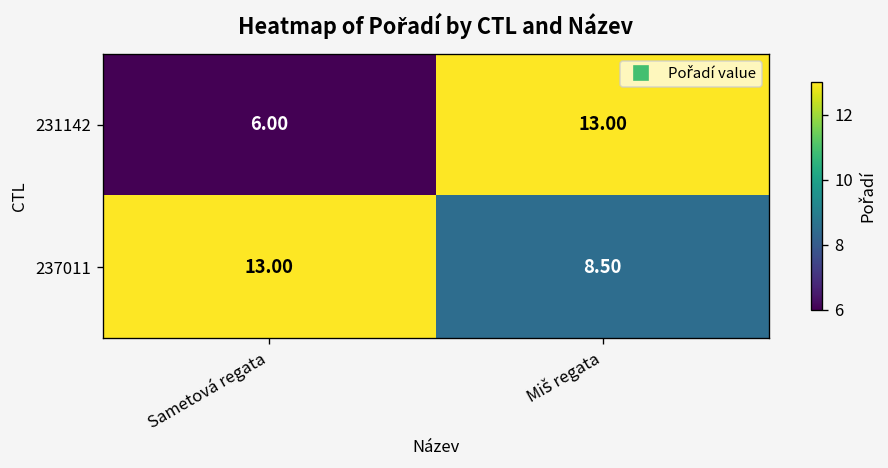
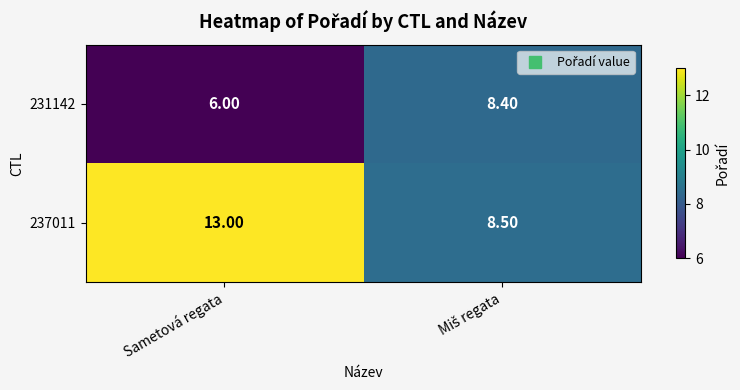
231142, Miš regata: 13.00 -> 8.40
